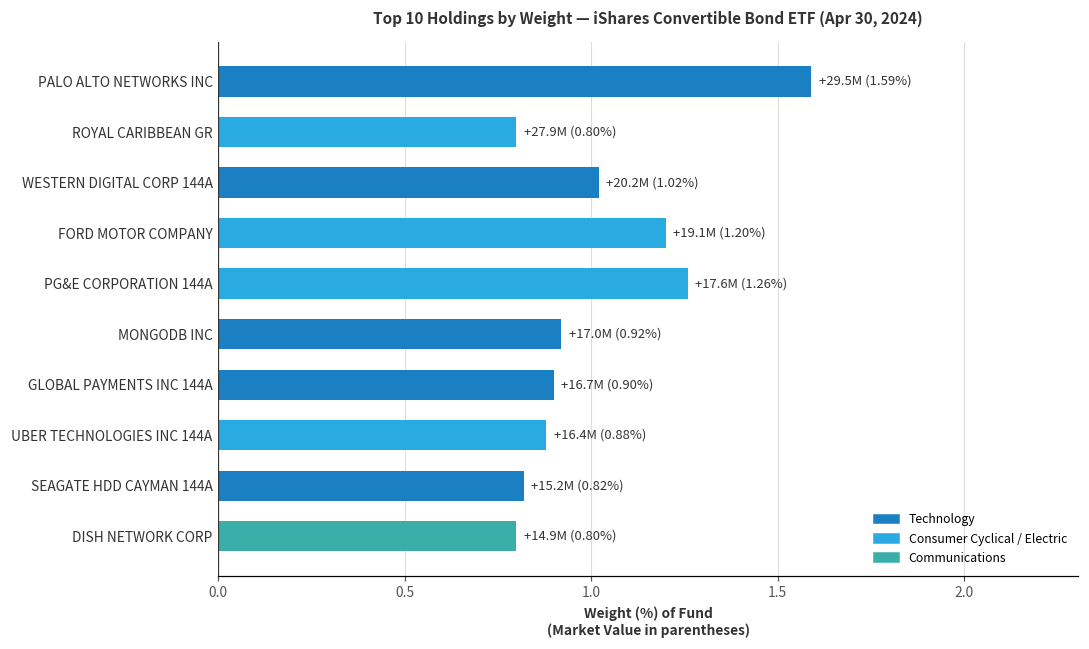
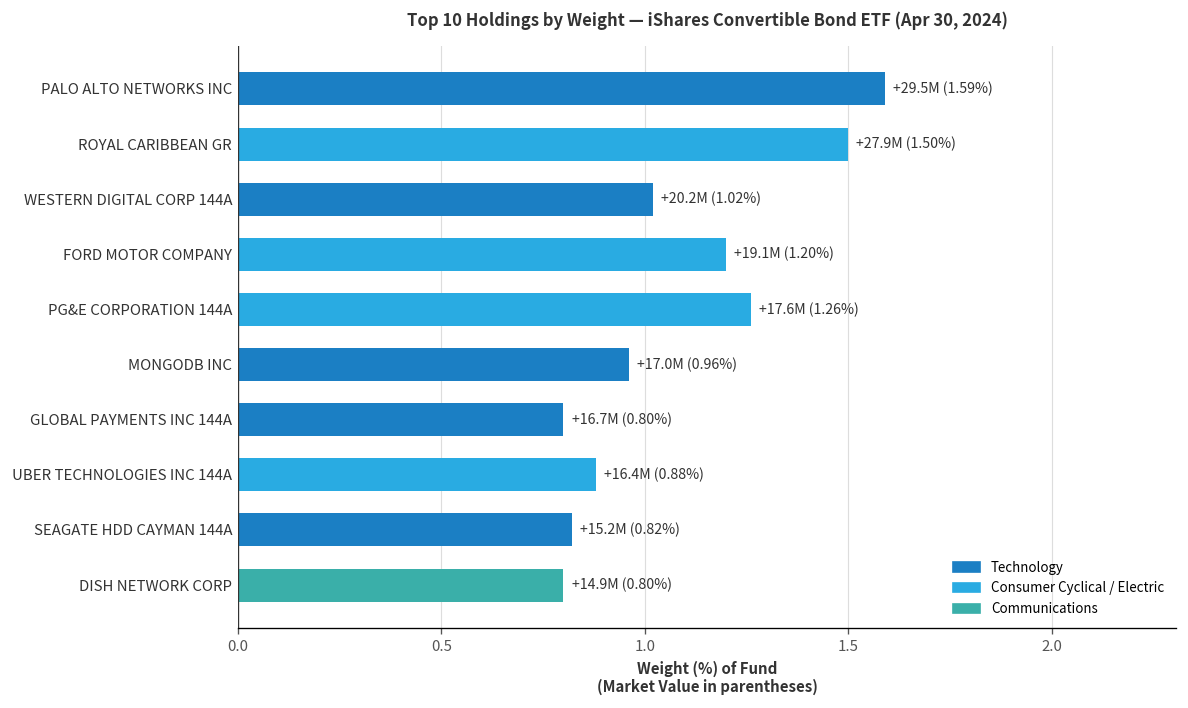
ROYAL CARIBBEAN GR: (0.80%) -> (1.50%)
MONGODB INC: (0.92%) -> (0.96%)
GLOBAL PAYMENTS INC 144A: (0.90%) -> (0.80%)
